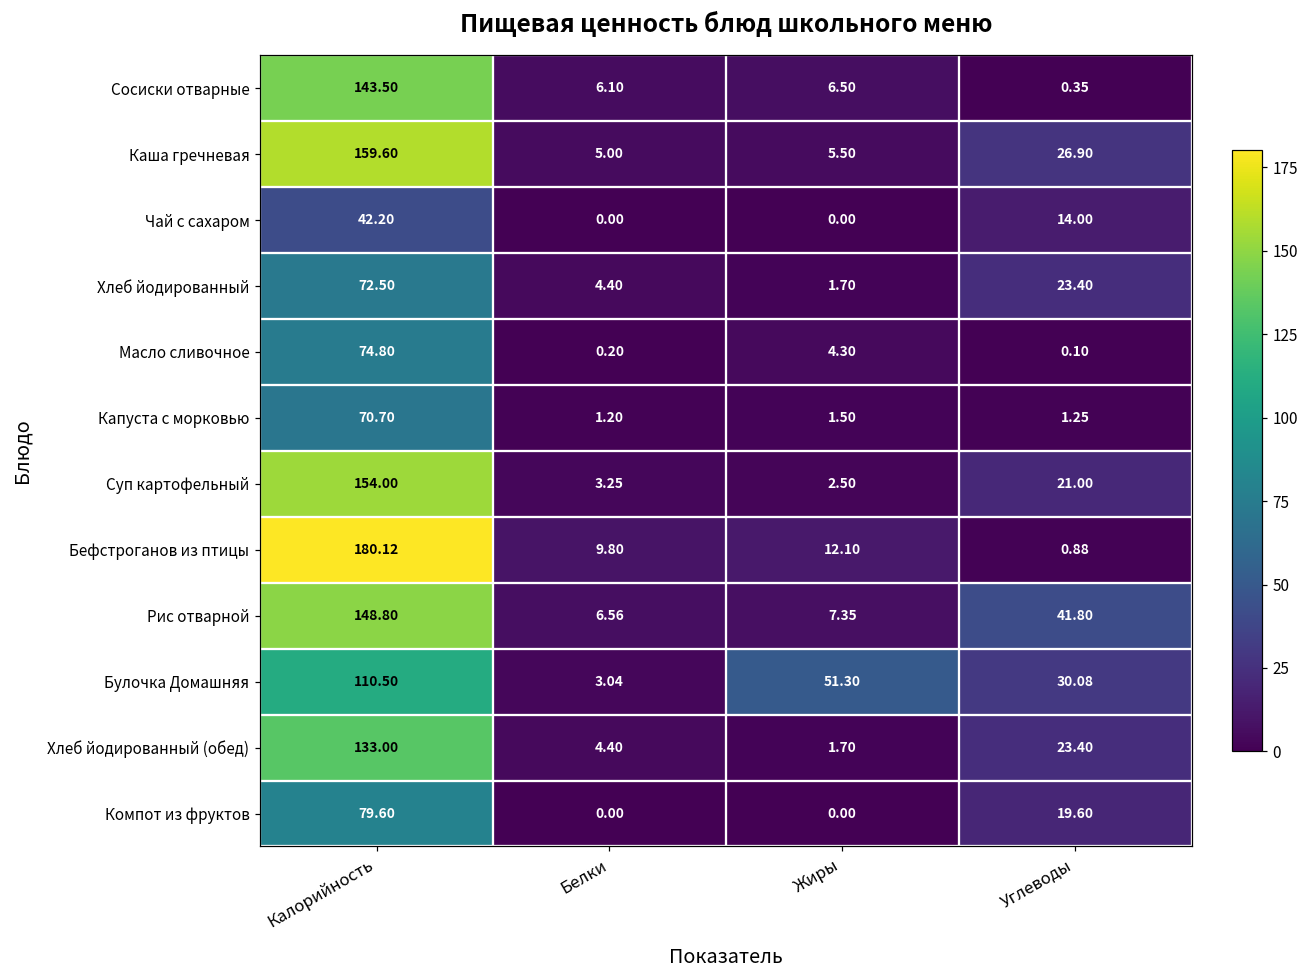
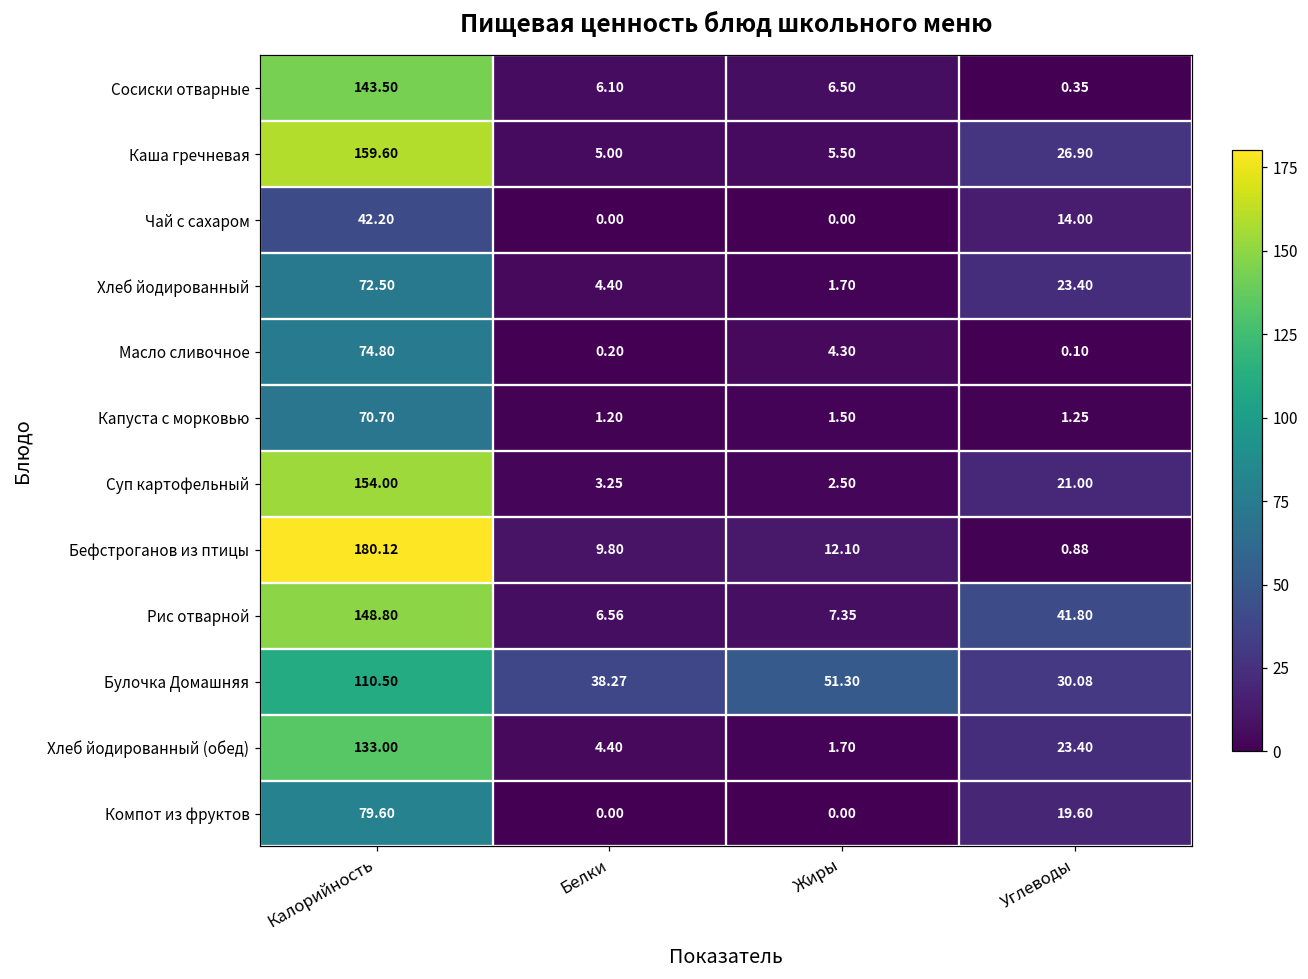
Булочка Домашняя, Белки: 3.04 -> 38.27
